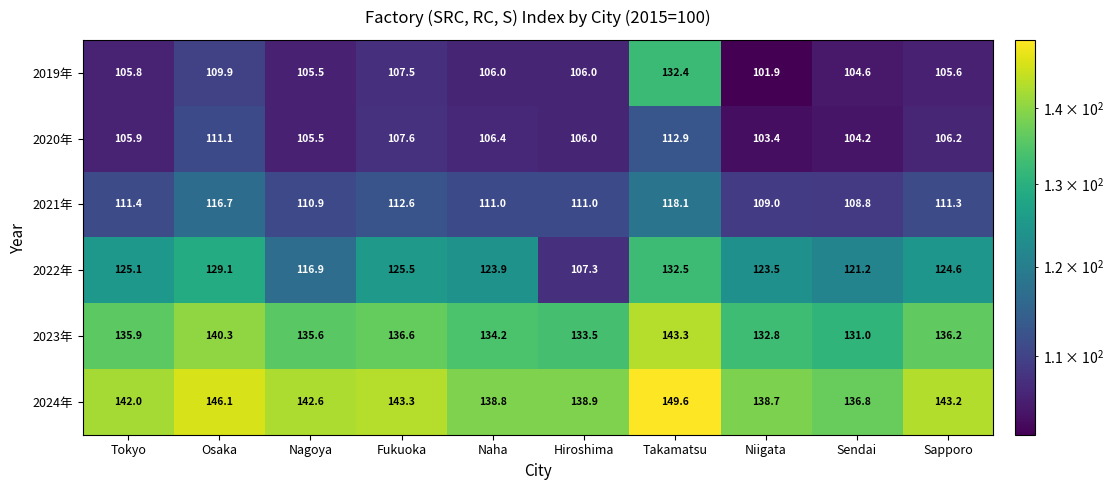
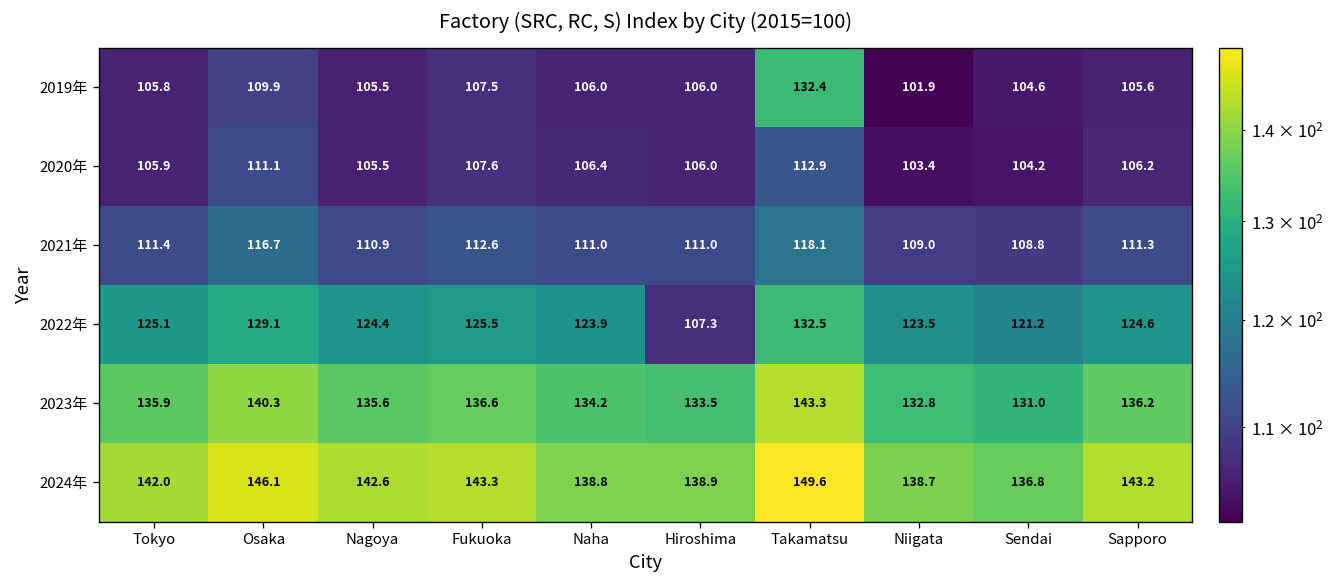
2022年, Nagoya: 116.9 -> 124.4
